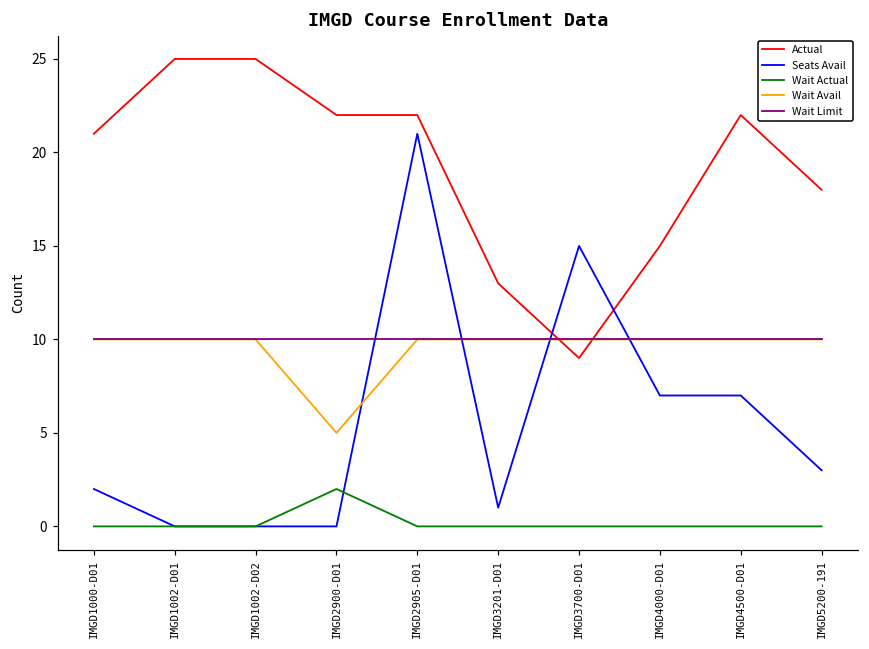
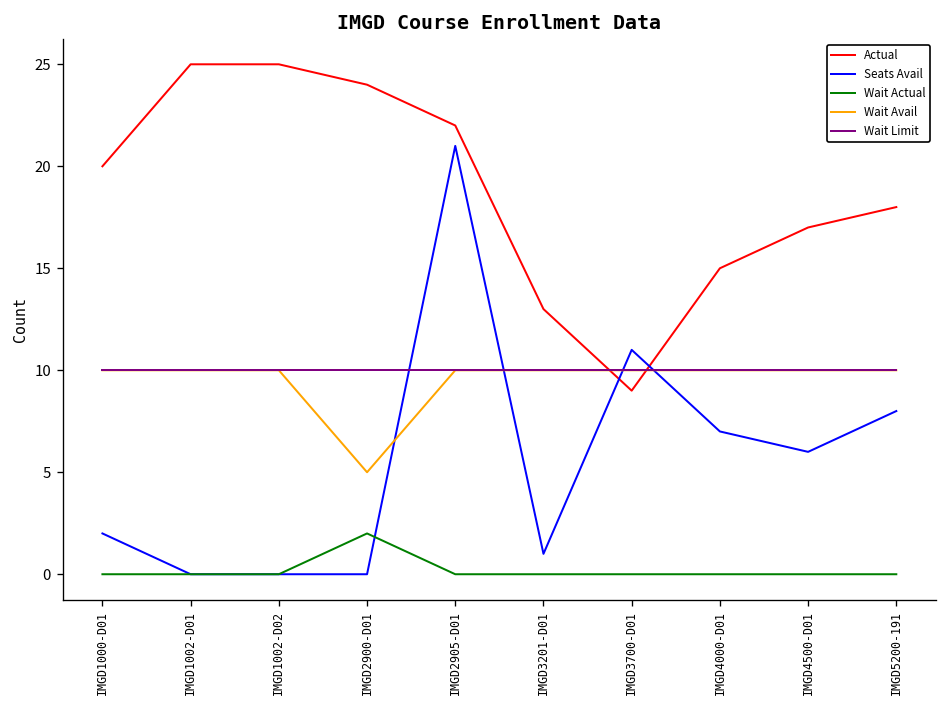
Actual, IMGD1000-D01: 21 -> 20
Actual, IMGD2900-D01: 22 -> 24
Seats Avail, IMGD3700-D01: 15 -> 11
Actual, IMGD4500-D01: 22 -> 17
Seats Avail, IMGD4500-D01: 7 -> 6
Seats Avail, IMGD5200-191: 3 -> 8
